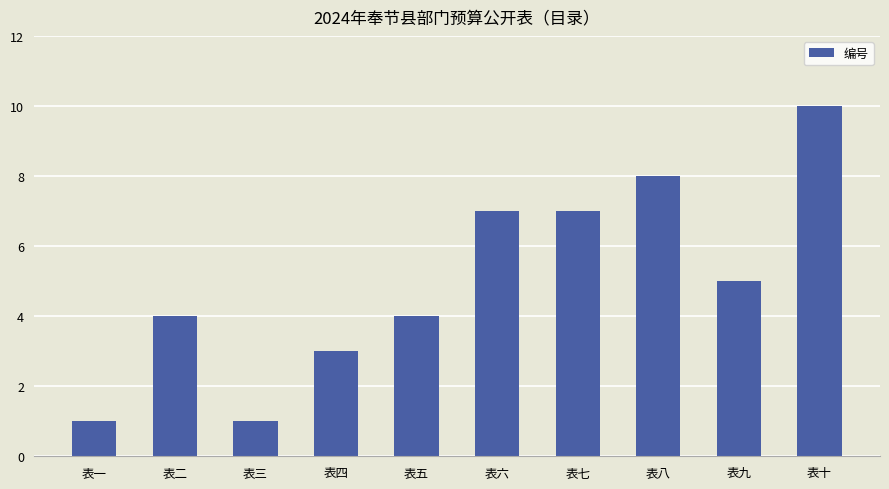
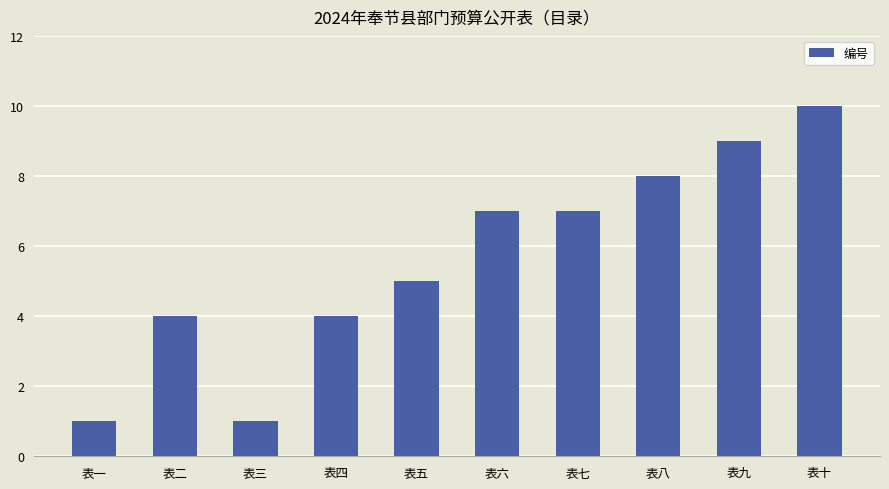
表四: 3 -> 4
表五: 4 -> 5
表九: 5 -> 9
